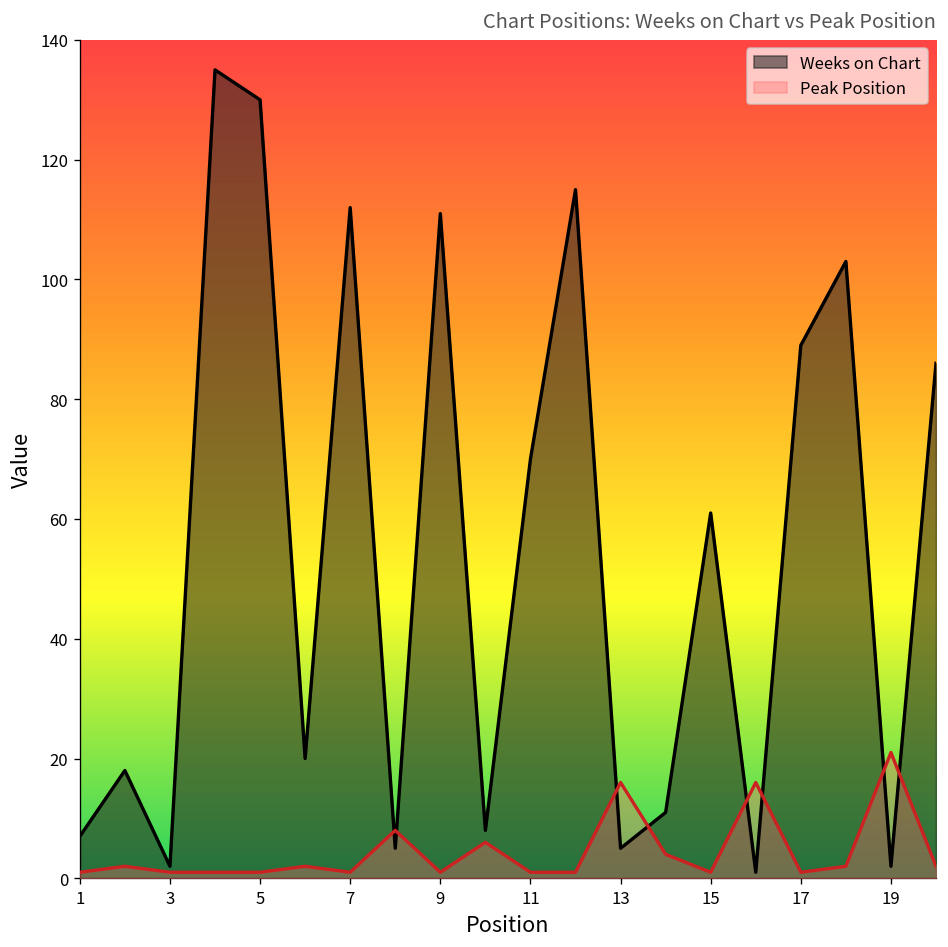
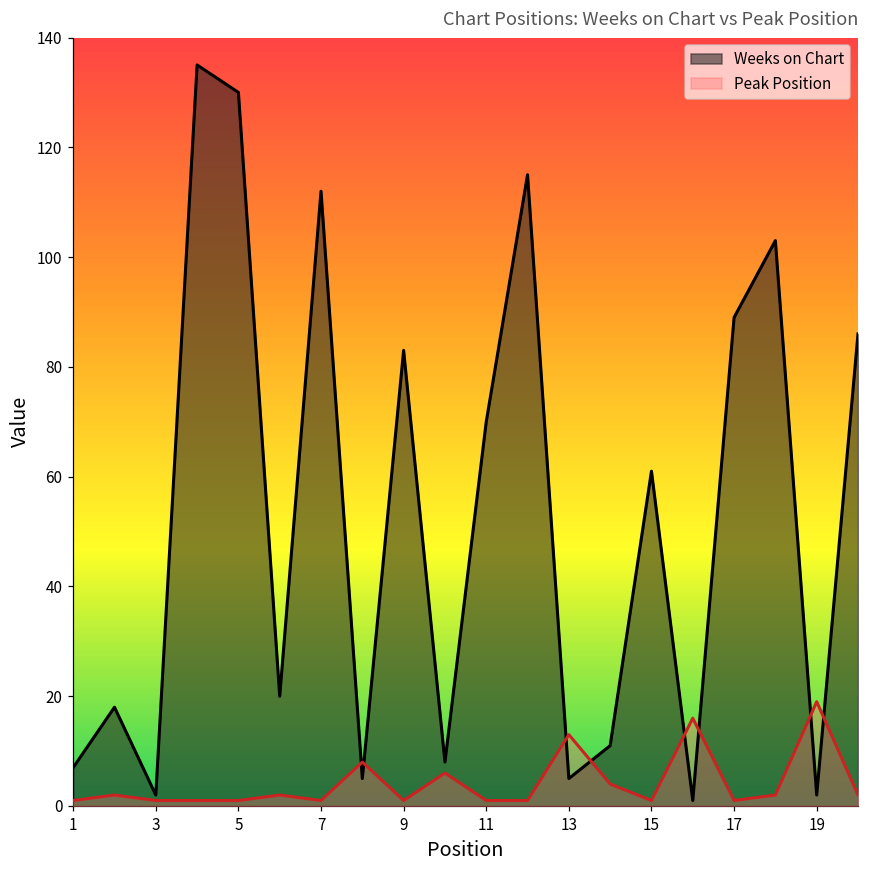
Weeks on Chart, 9: 111 -> 83
Peak Position, 13: 16 -> 13
Peak Position, 19: 21 -> 19
